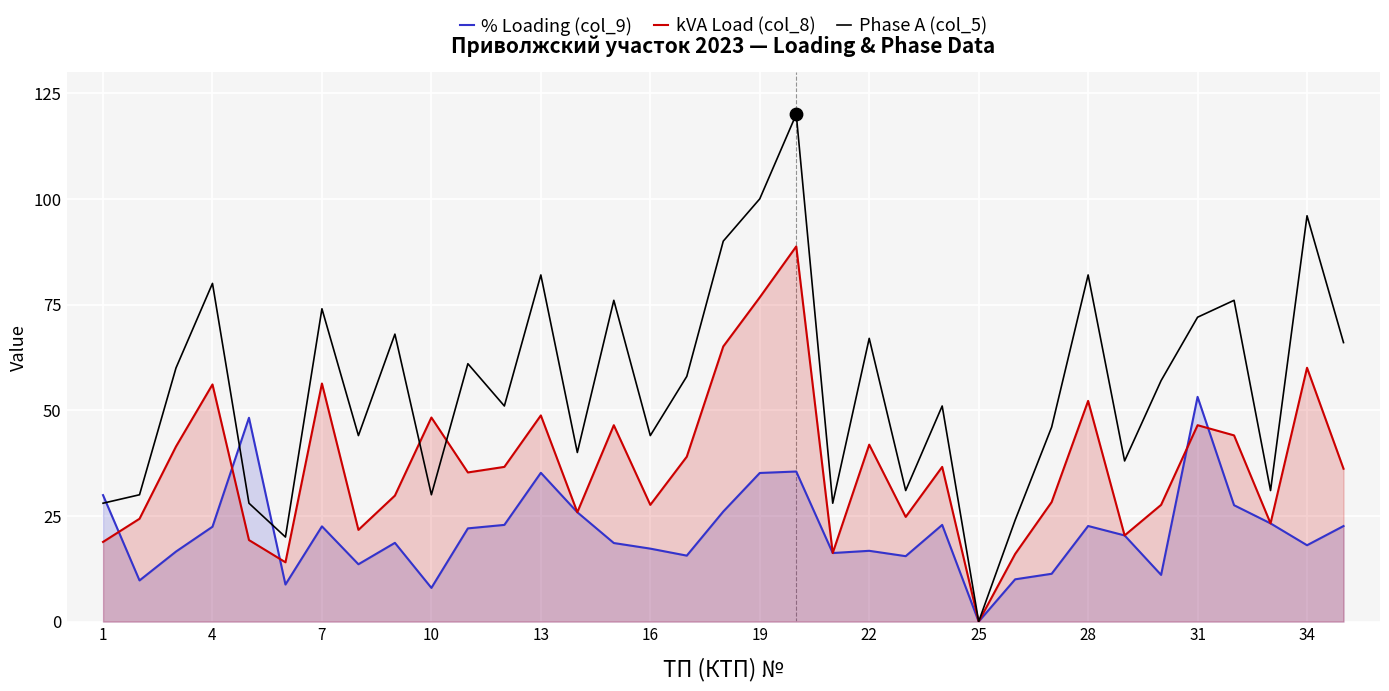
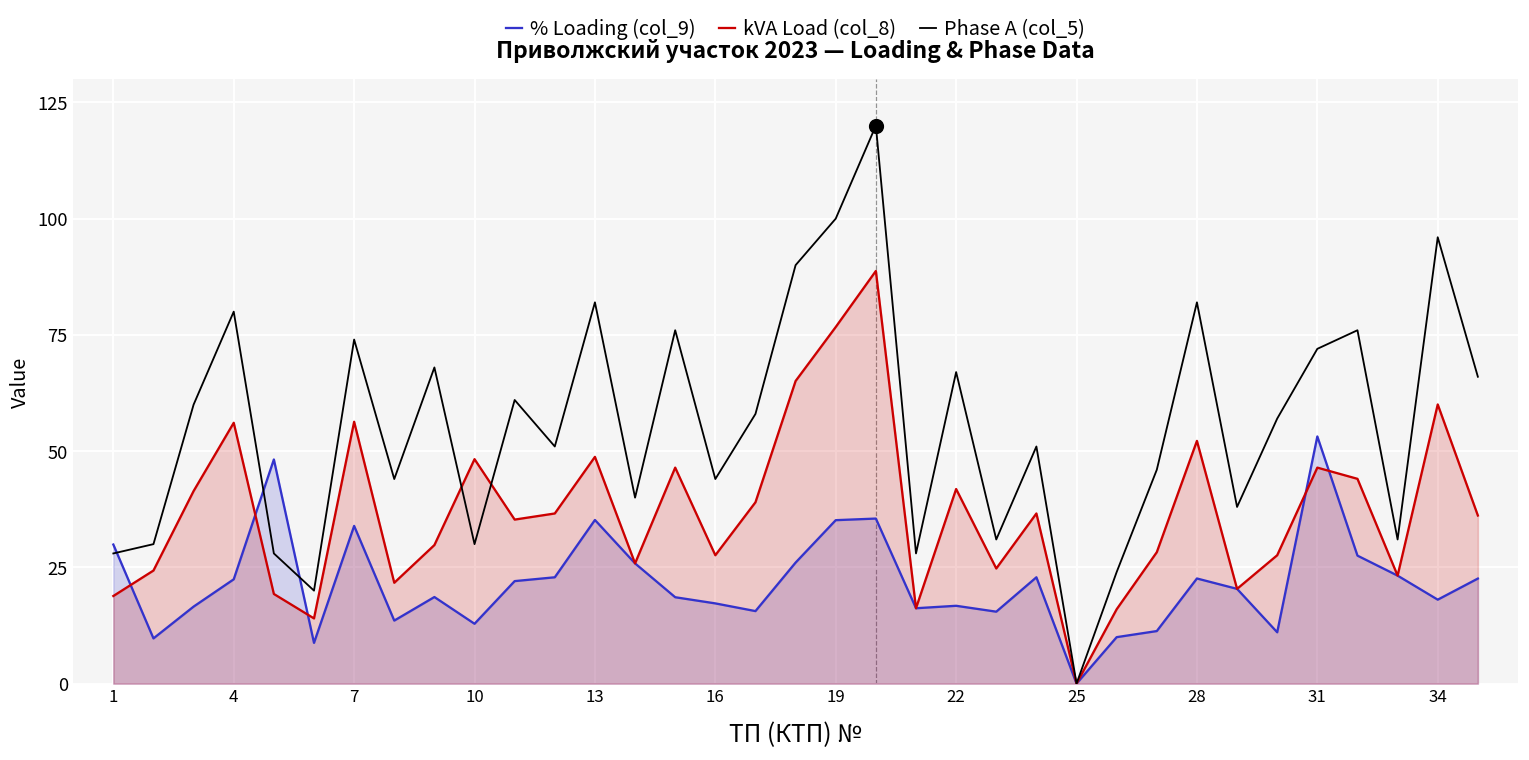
% Loading (col_9), 7: 23 -> 34
% Loading (col_9), 10: 8 -> 13
